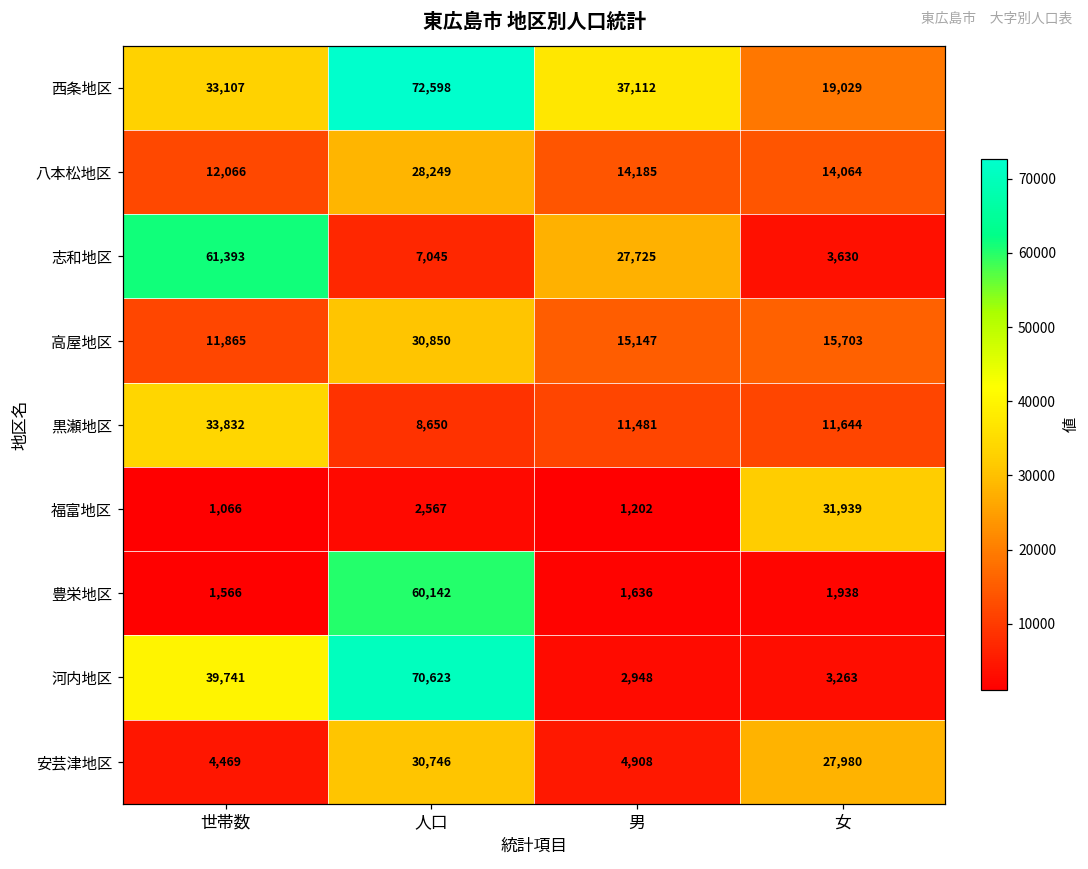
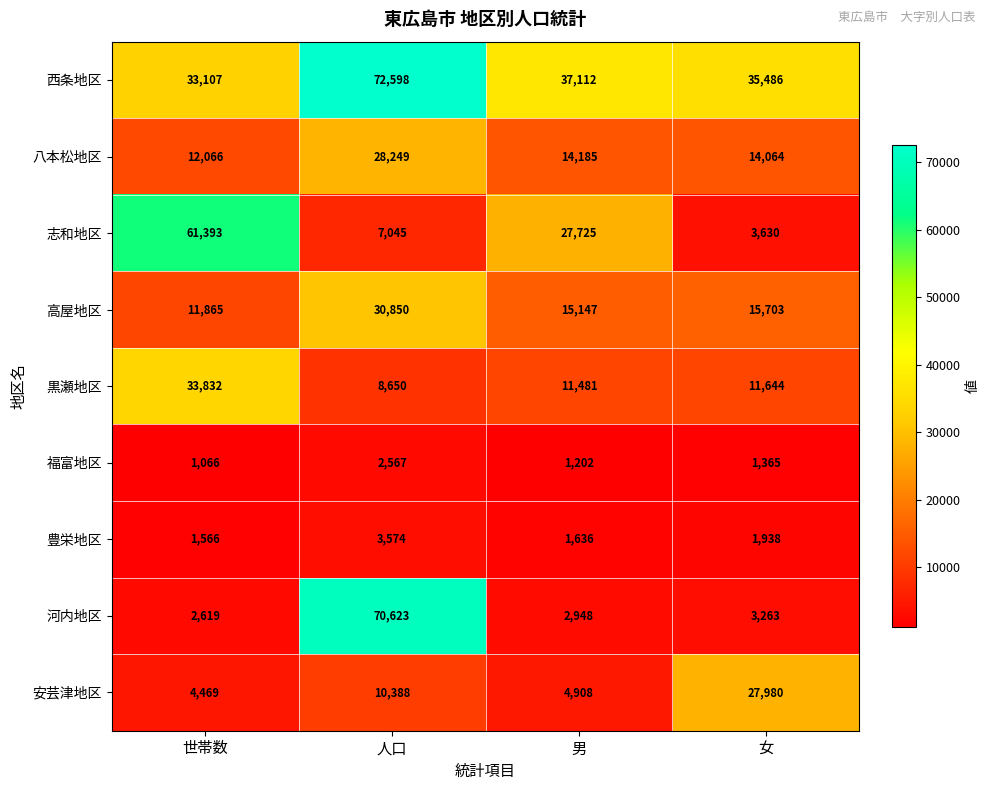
西条地区, 女: 19,029 -> 35,486
福富地区, 女: 31,939 -> 1,365
豊栄地区, 人口: 60,142 -> 3,574
河内地区, 世帯数: 39,741 -> 2,619
安芸津地区, 人口: 30,746 -> 10,388
